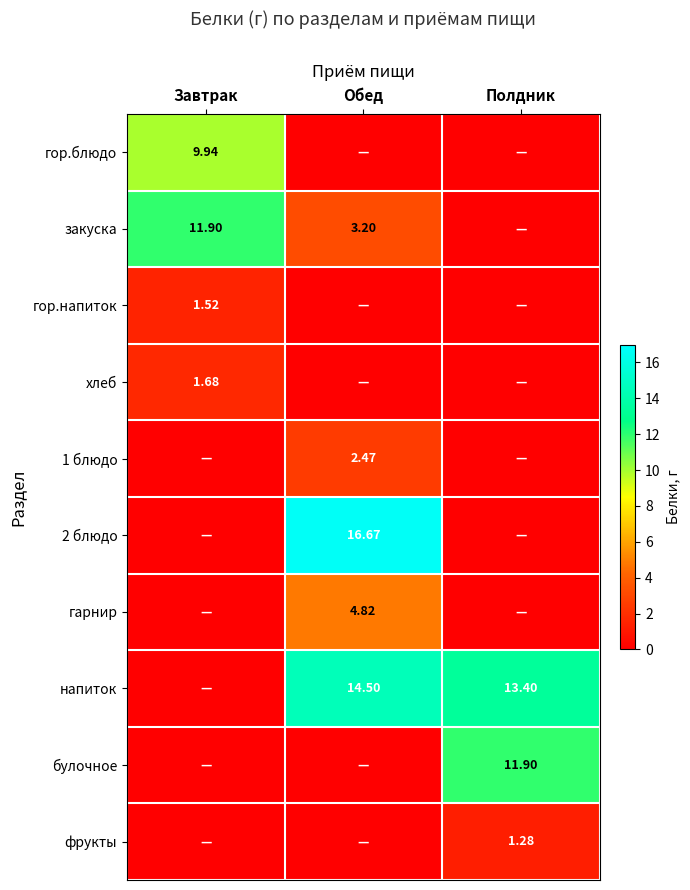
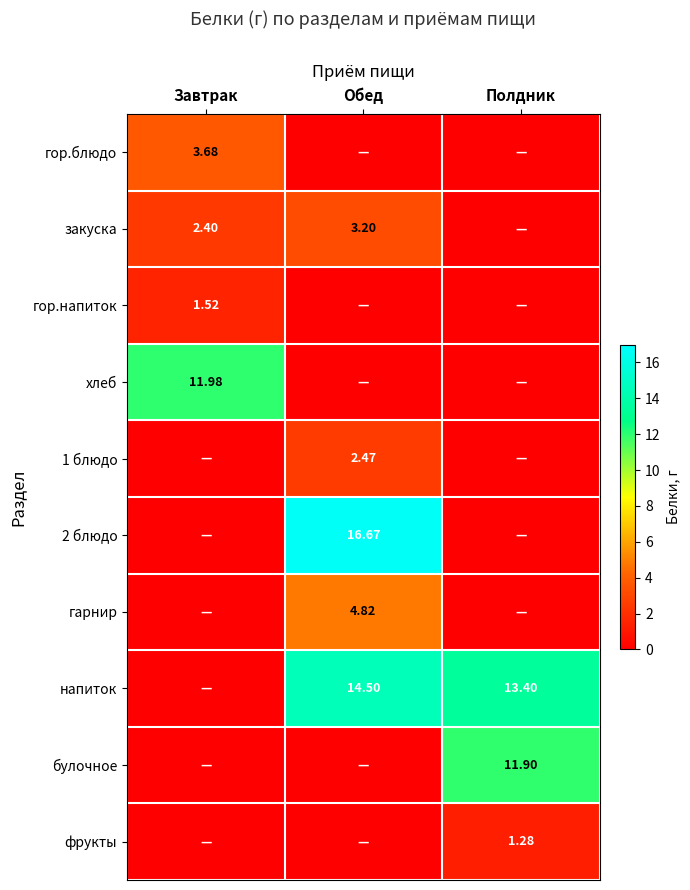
гор.блюдо, Завтрак: 9.94 -> 3.68
закуска, Завтрак: 11.90 -> 2.40
хлеб, Завтрак: 1.68 -> 11.98
